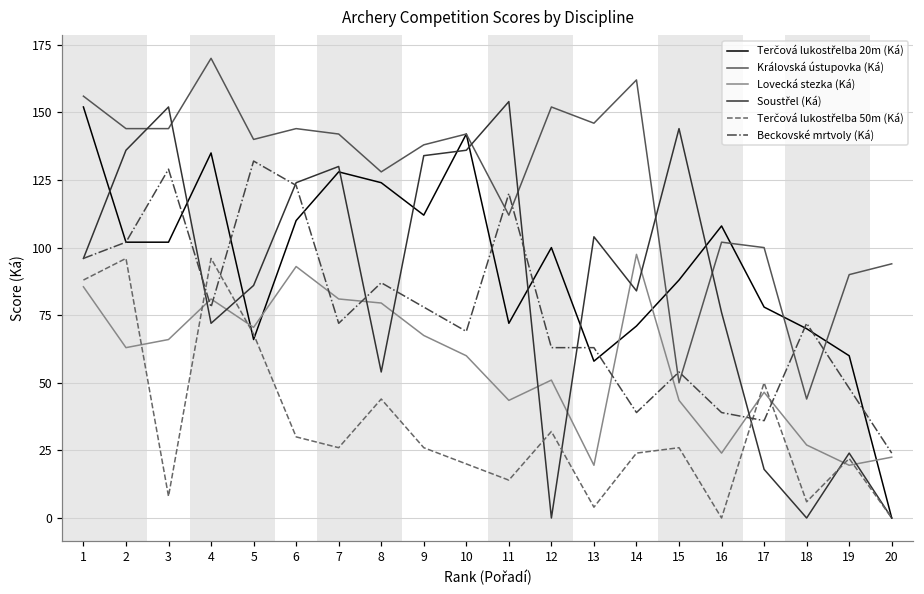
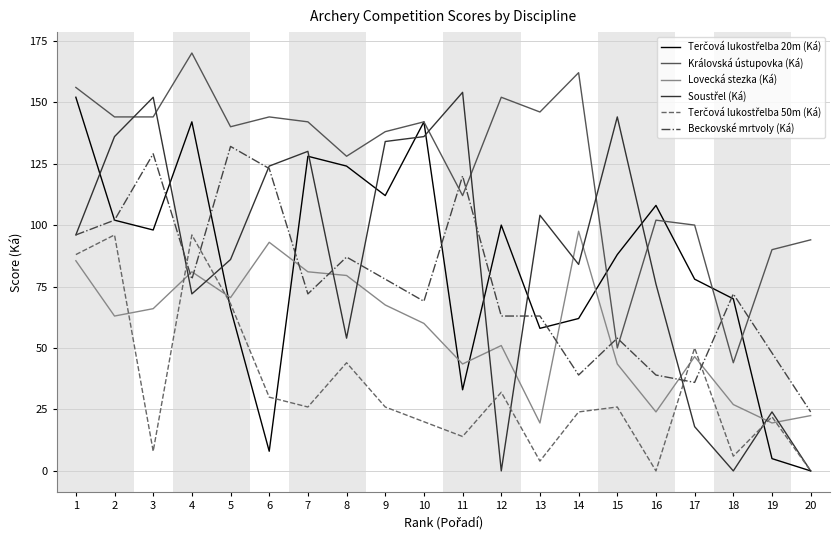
Terčová lukostřelba 20m (Ká), 3: 102 -> 98
Terčová lukostřelba 20m (Ká), 4: 135 -> 142
Terčová lukostřelba 20m (Ká), 6: 110 -> 8
Terčová lukostřelba 20m (Ká), 11: 72 -> 33
Terčová lukostřelba 20m (Ká), 14: 71 -> 62
Terčová lukostřelba 20m (Ká), 19: 60 -> 5
